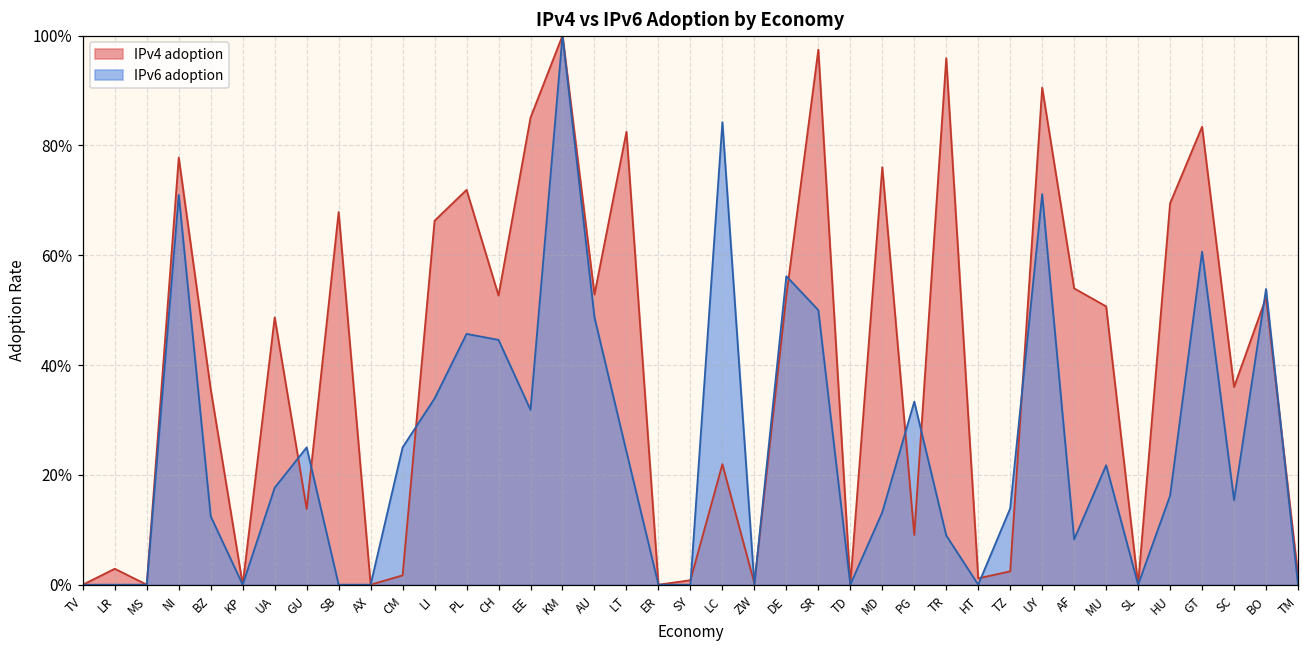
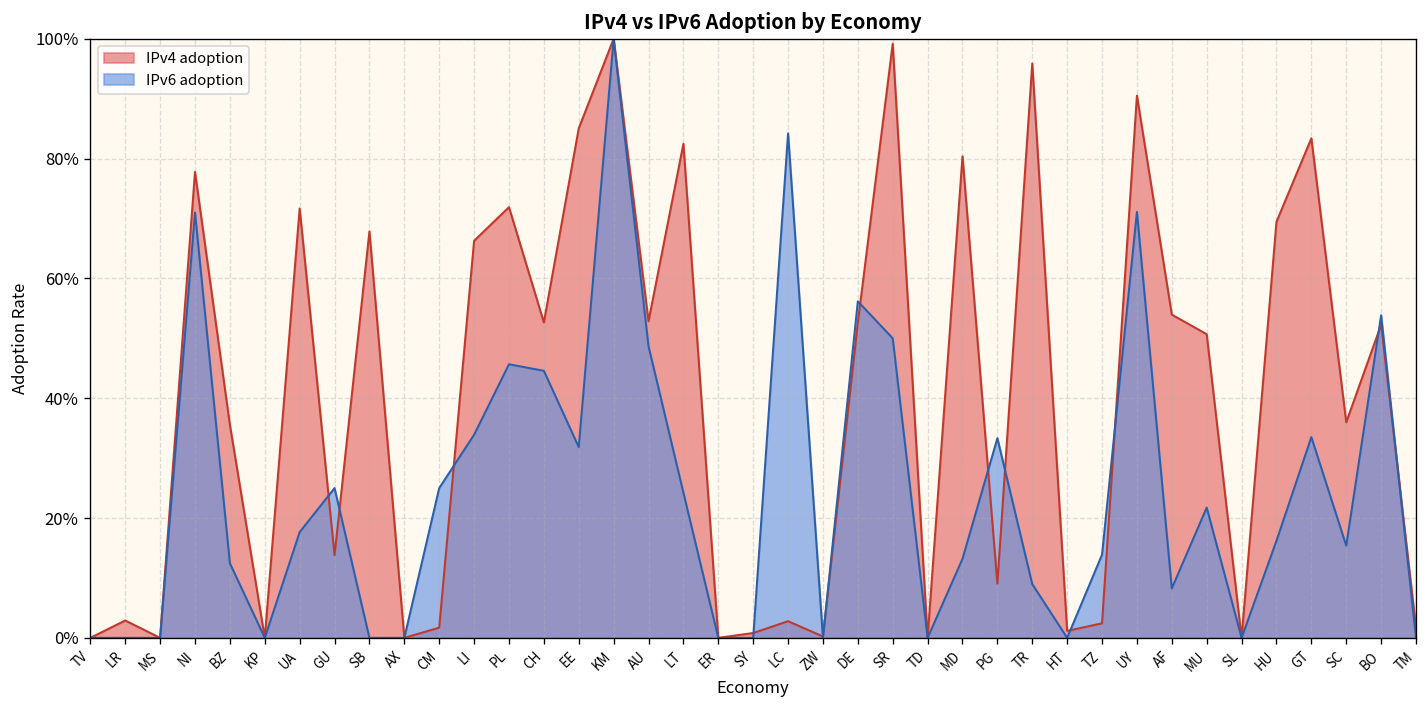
IPv4 adoption, UA: 49% -> 72%
IPv4 adoption, LC: 22% -> 3%
IPv4 adoption, SR: 97% -> 99%
IPv4 adoption, MD: 76% -> 80%
IPv6 adoption, GT: 61% -> 34%
